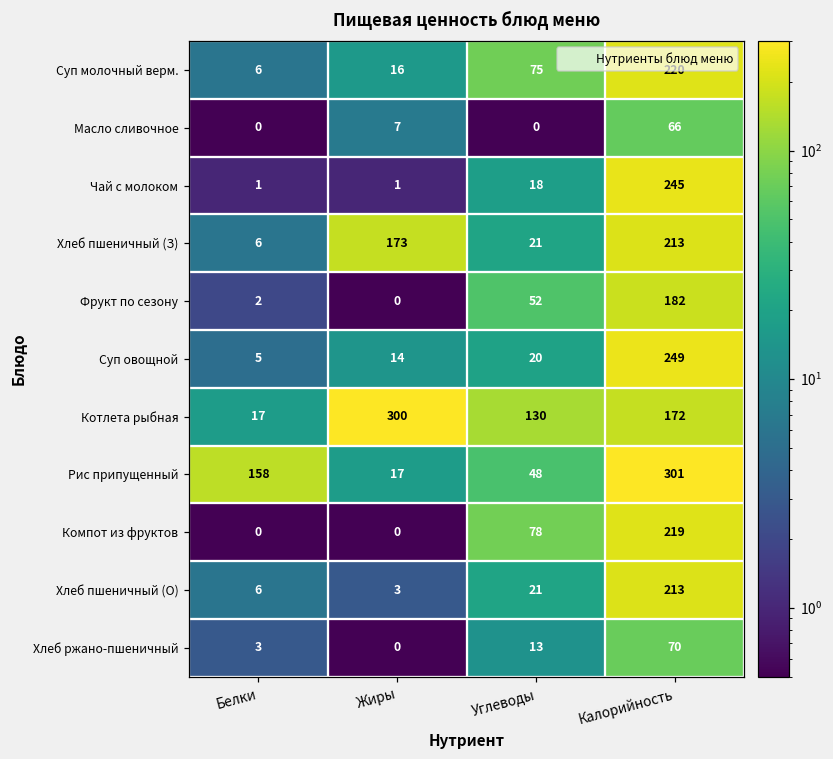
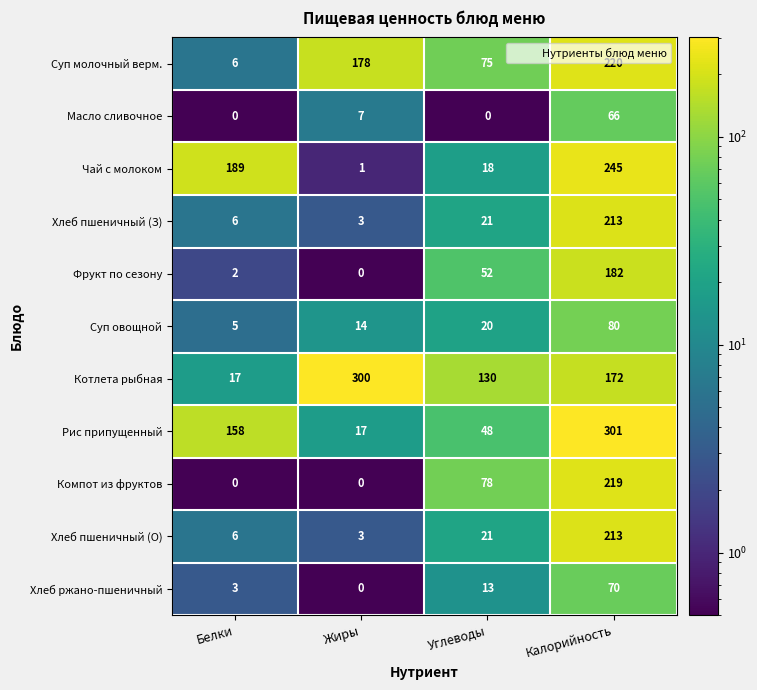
Суп молочный верм., Жиры: 16 -> 178
Чай с молоком, Белки: 1 -> 189
Хлеб пшеничный (З), Жиры: 173 -> 3
Суп овощной, Калорийность: 249 -> 80
